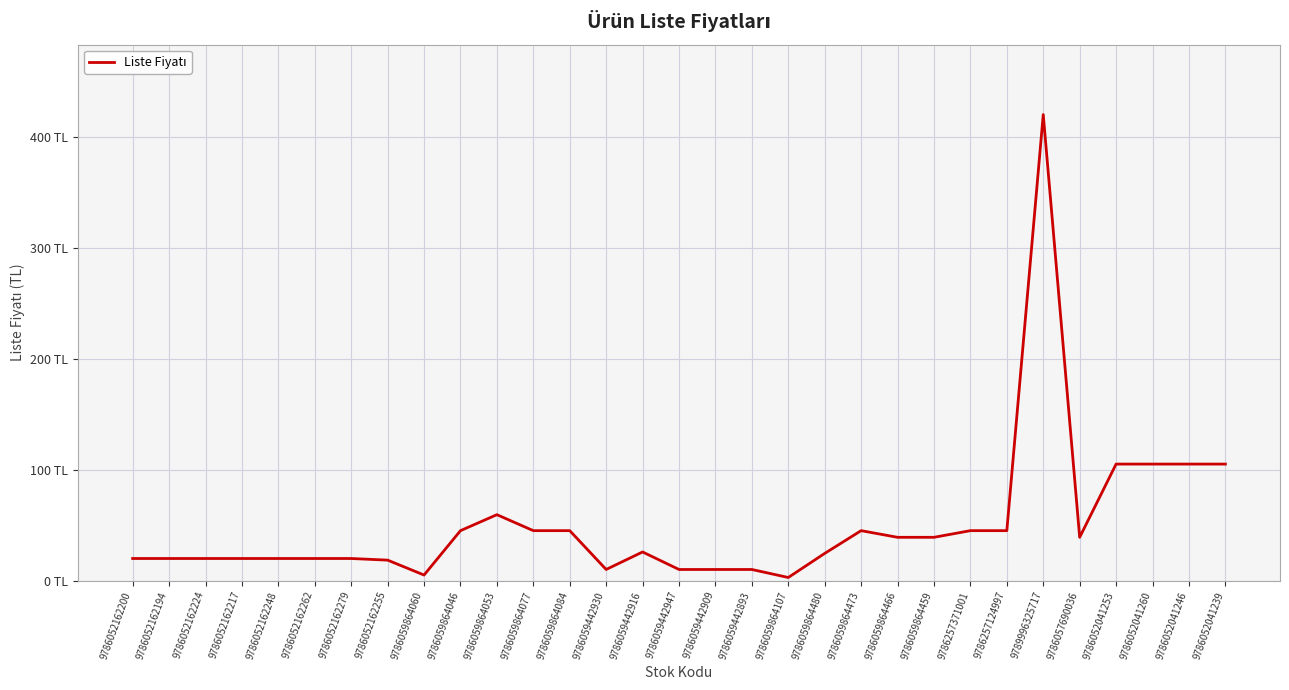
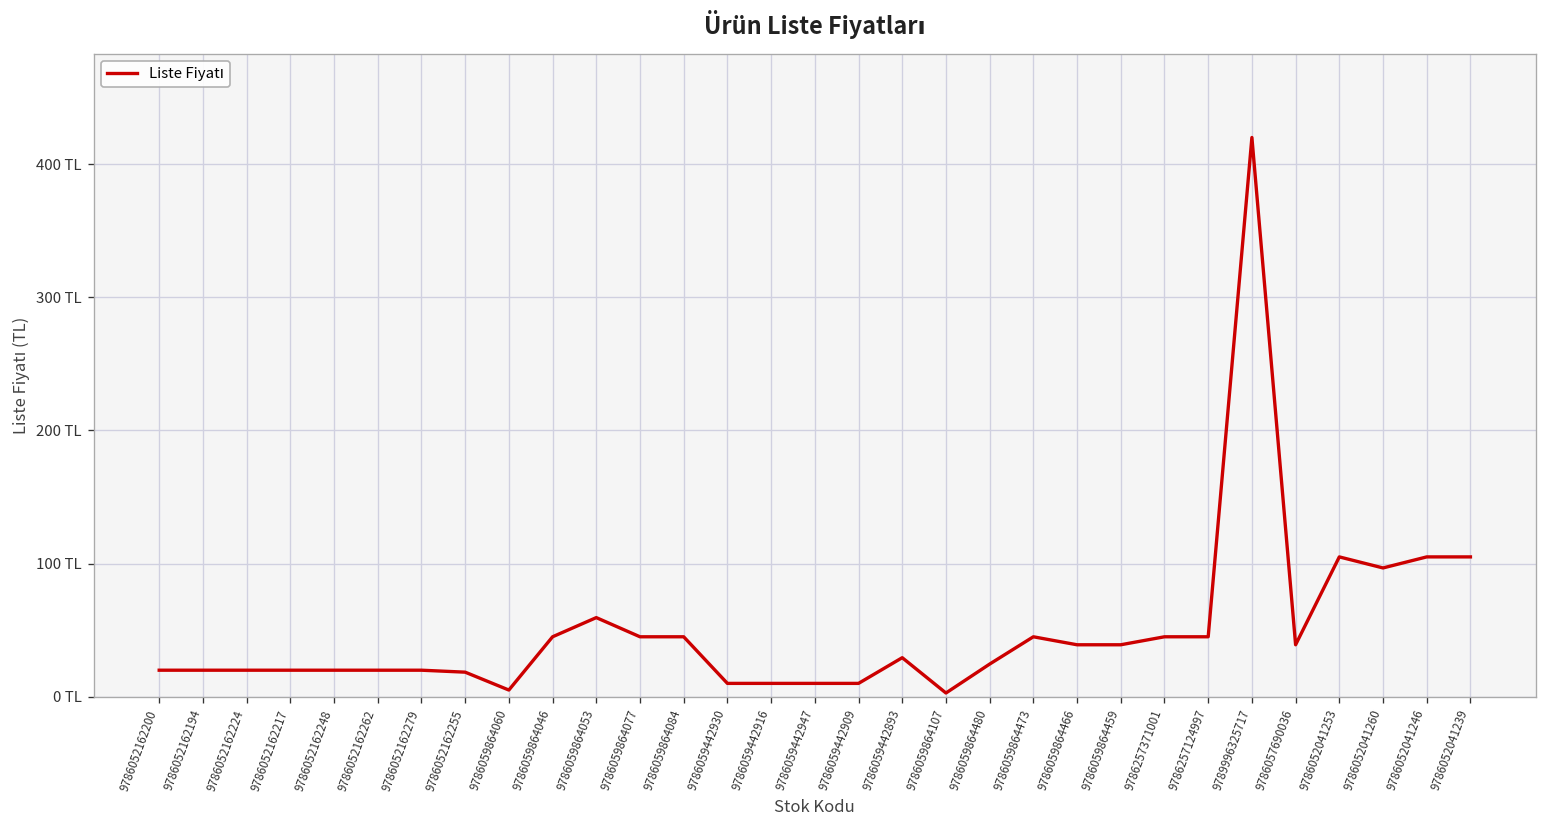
9786059442916: 26 TL -> 10 TL
9786059442893: 10 TL -> 29 TL
9786052041260: 105 TL -> 97 TL
